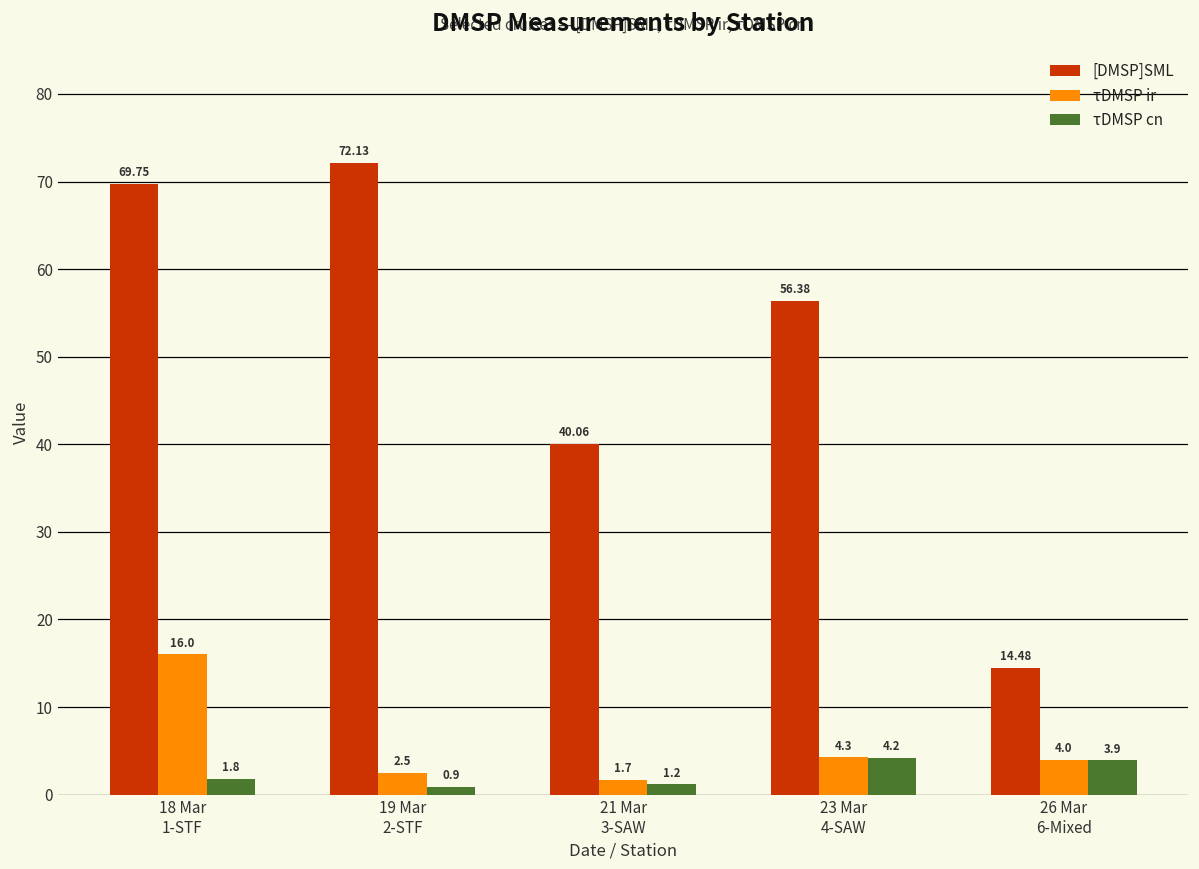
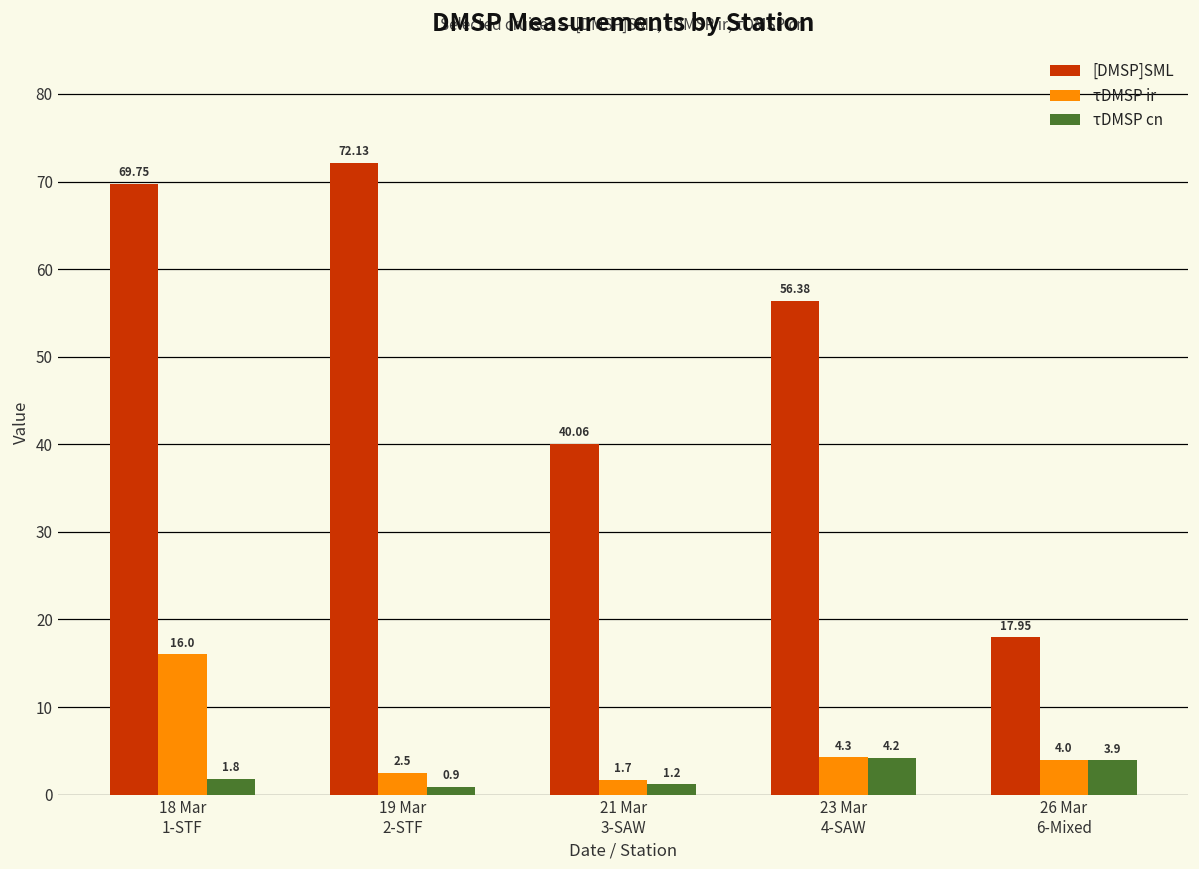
[DMSP]SML, 26 Mar 6-Mixed: 14.48 -> 17.95
